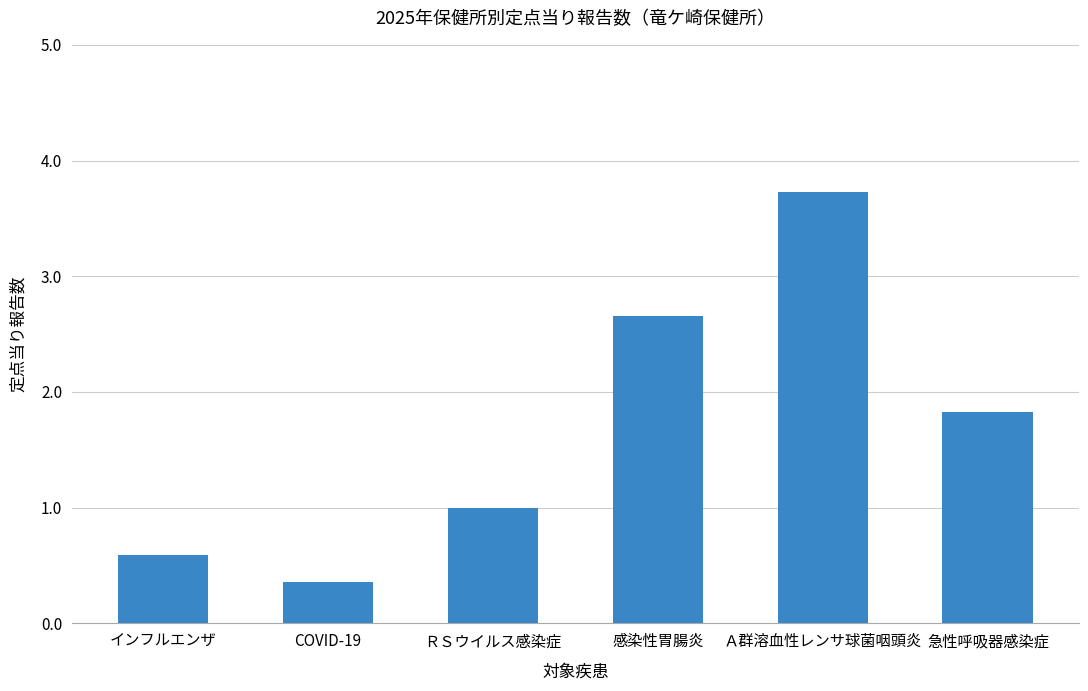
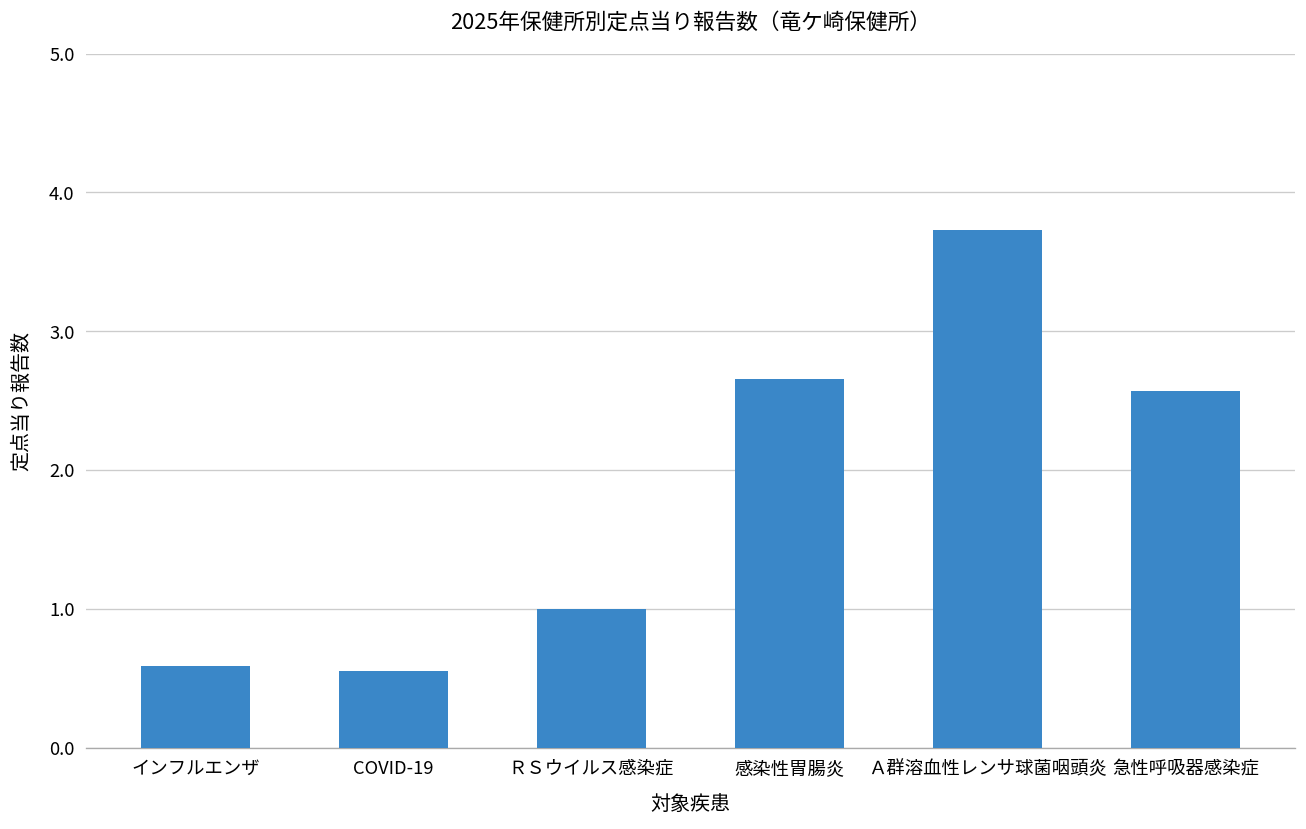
COVID-19: 0.36 -> 0.55
急性呼吸器感染症: 1.83 -> 2.57
